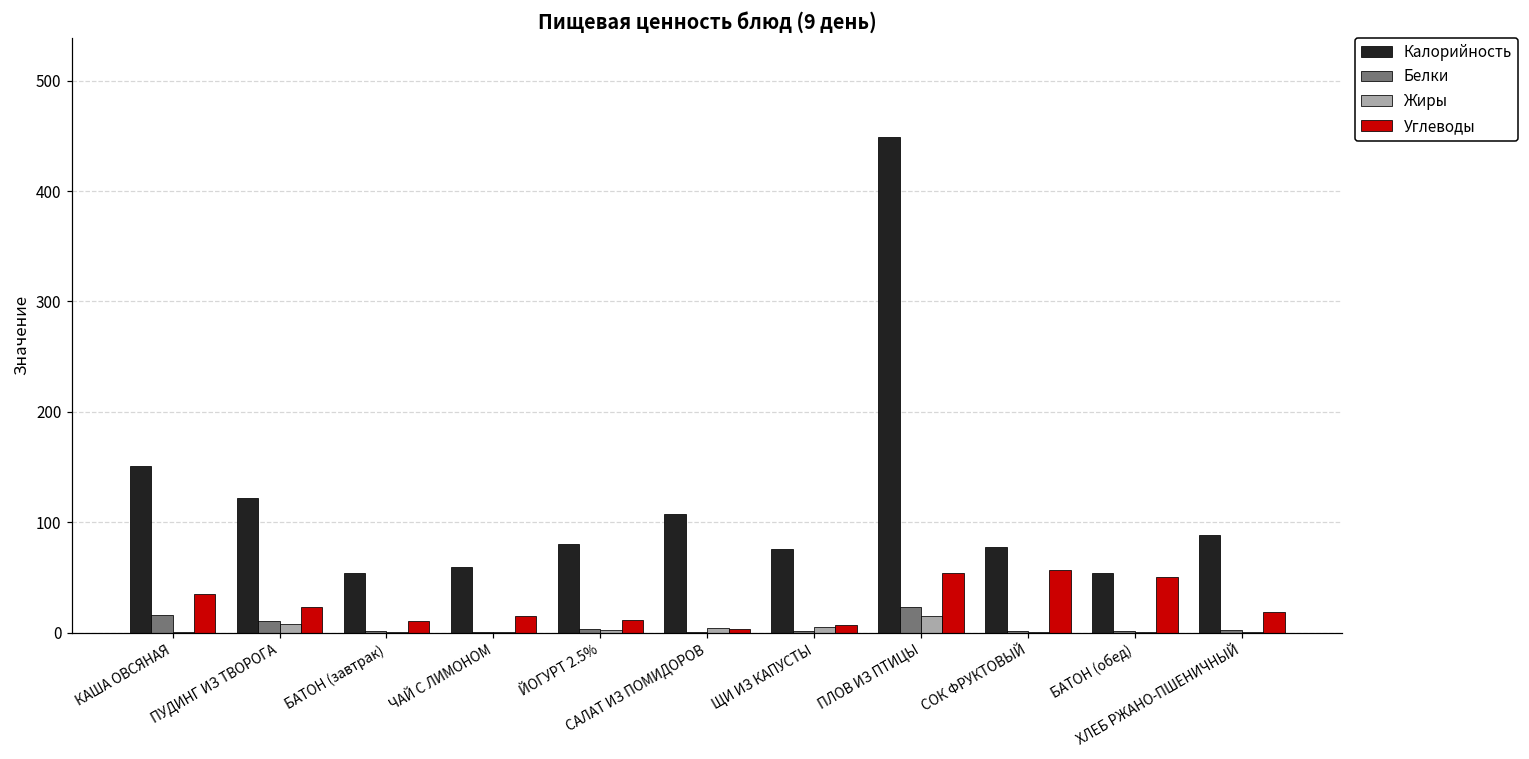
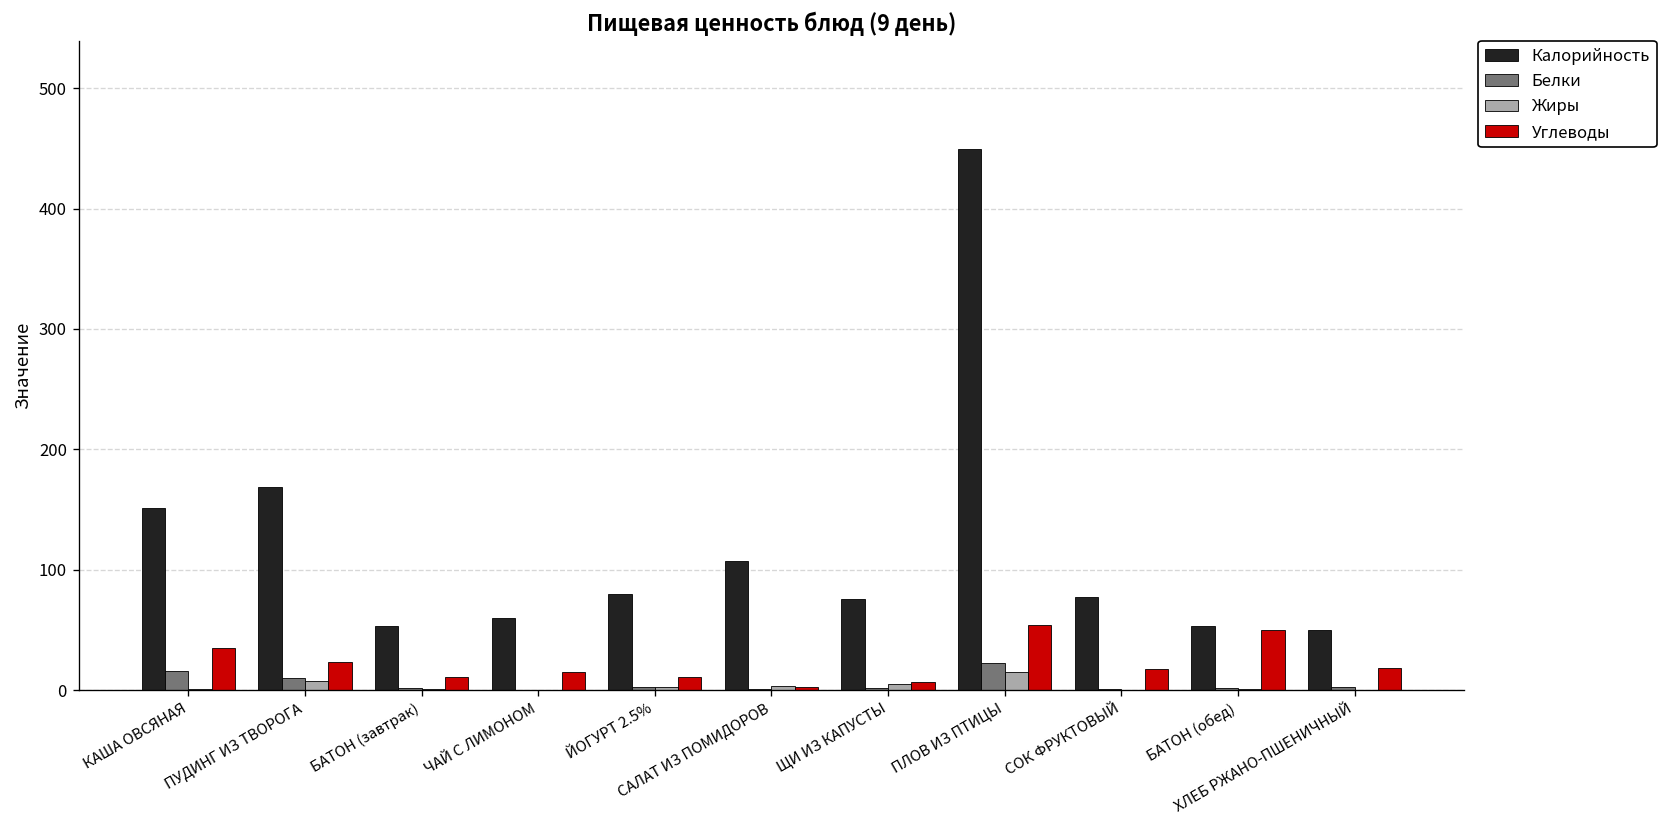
Калорийность, ПУДИНГ ИЗ ТВОРОГА: 122 -> 169
Углеводы, СОК ФРУКТОВЫЙ: 56 -> 18
Калорийность, ХЛЕБ РЖАНО-ПШЕНИЧНЫЙ: 88 -> 50
